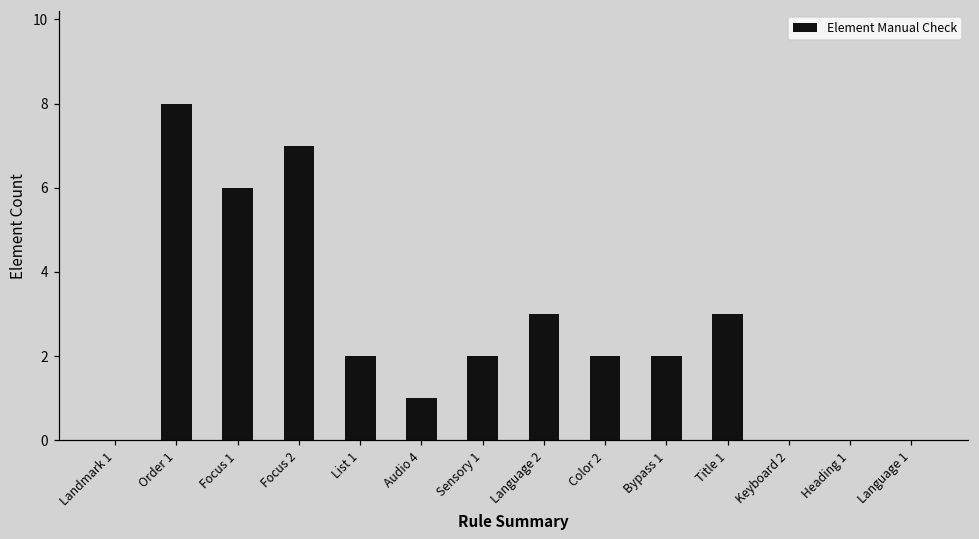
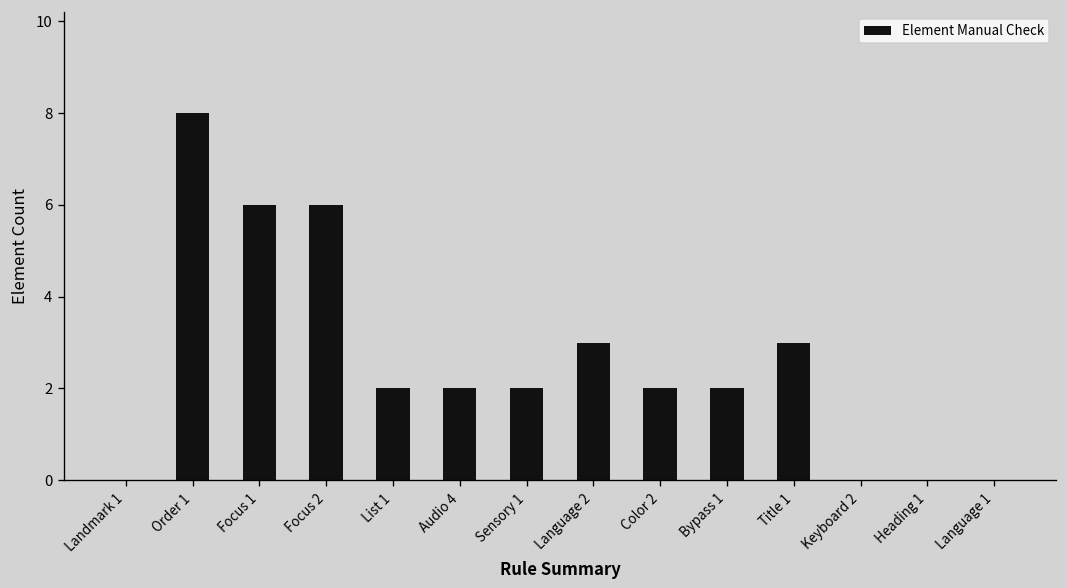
Focus 2: 7 -> 6
Audio 4: 1 -> 2
